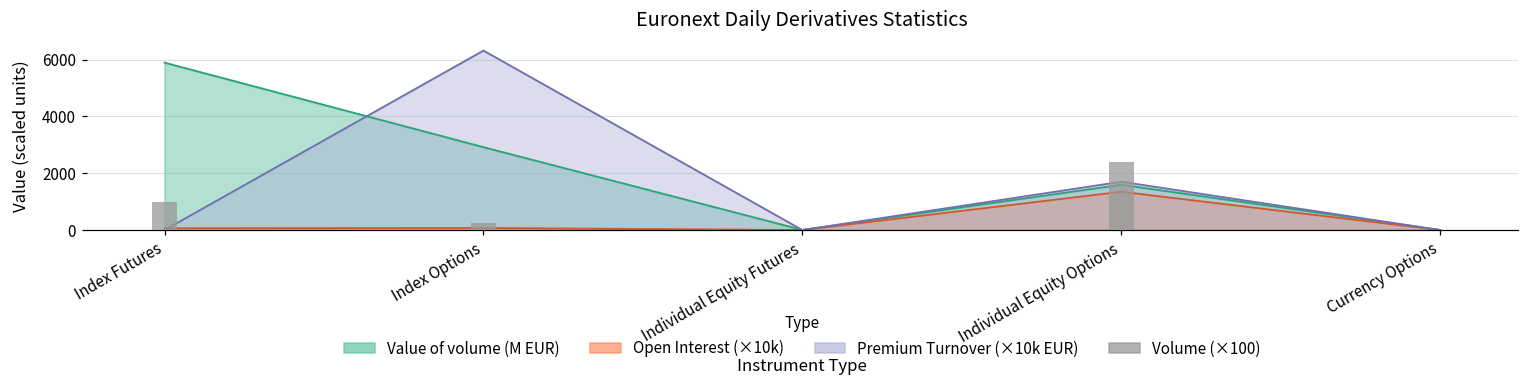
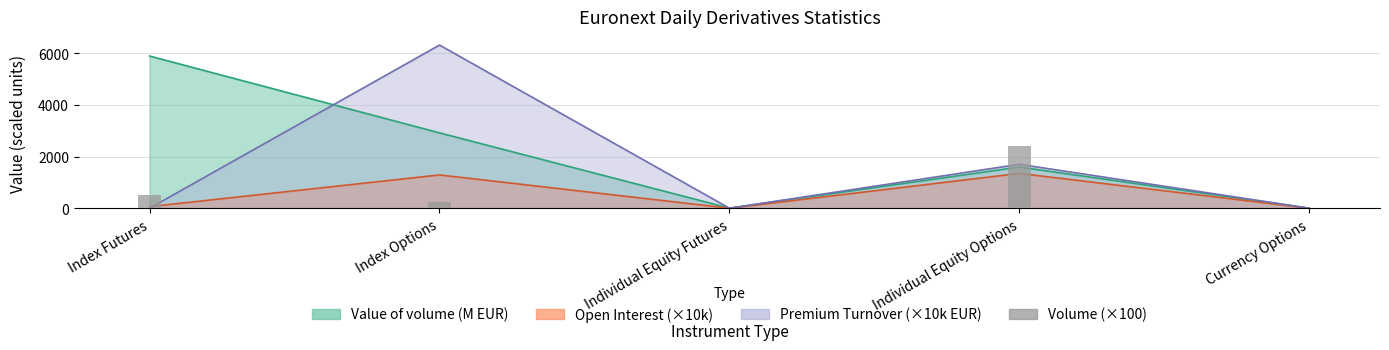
Volume (×100), Index Futures: 1000 -> 500
Open Interest (×10k), Index Options: 100 -> 1300
